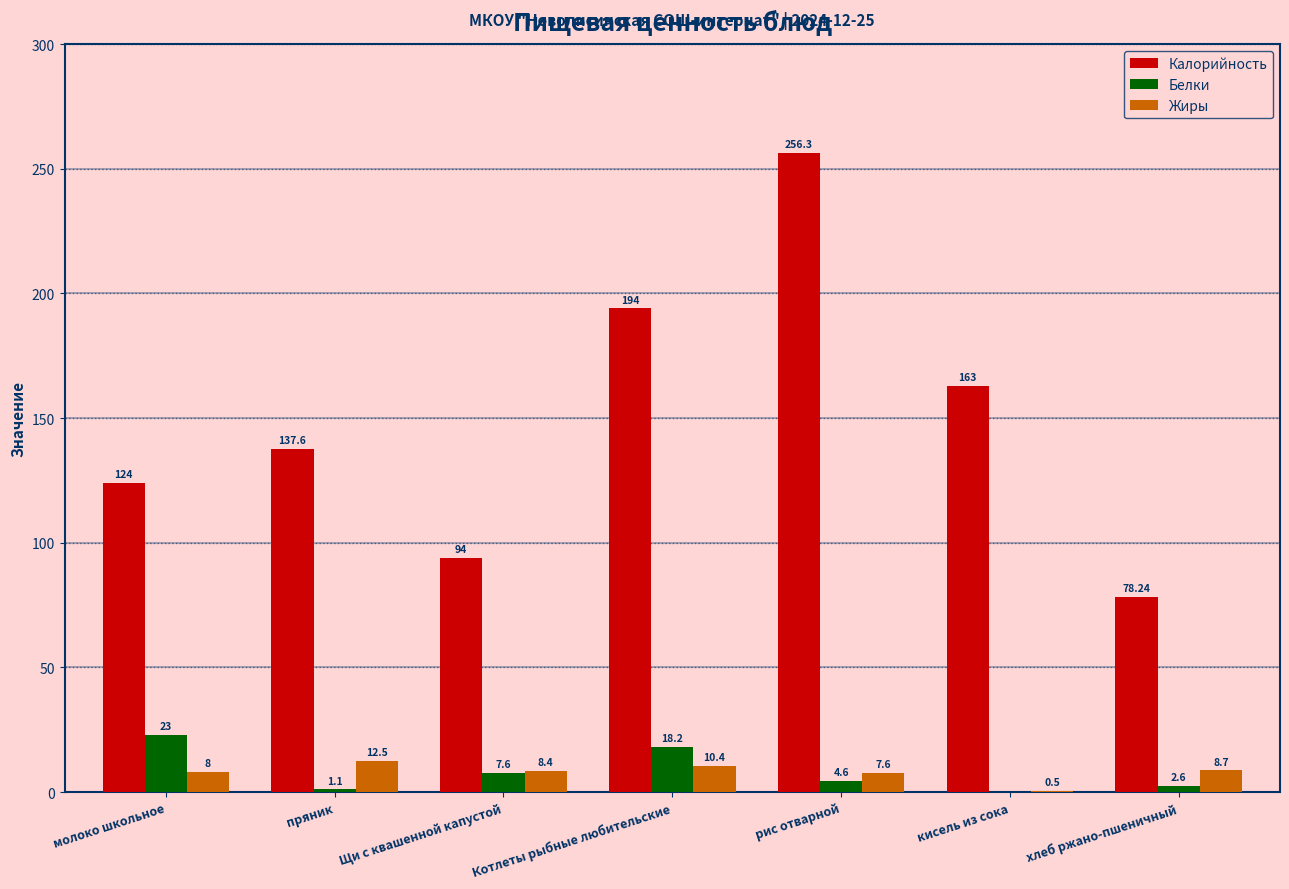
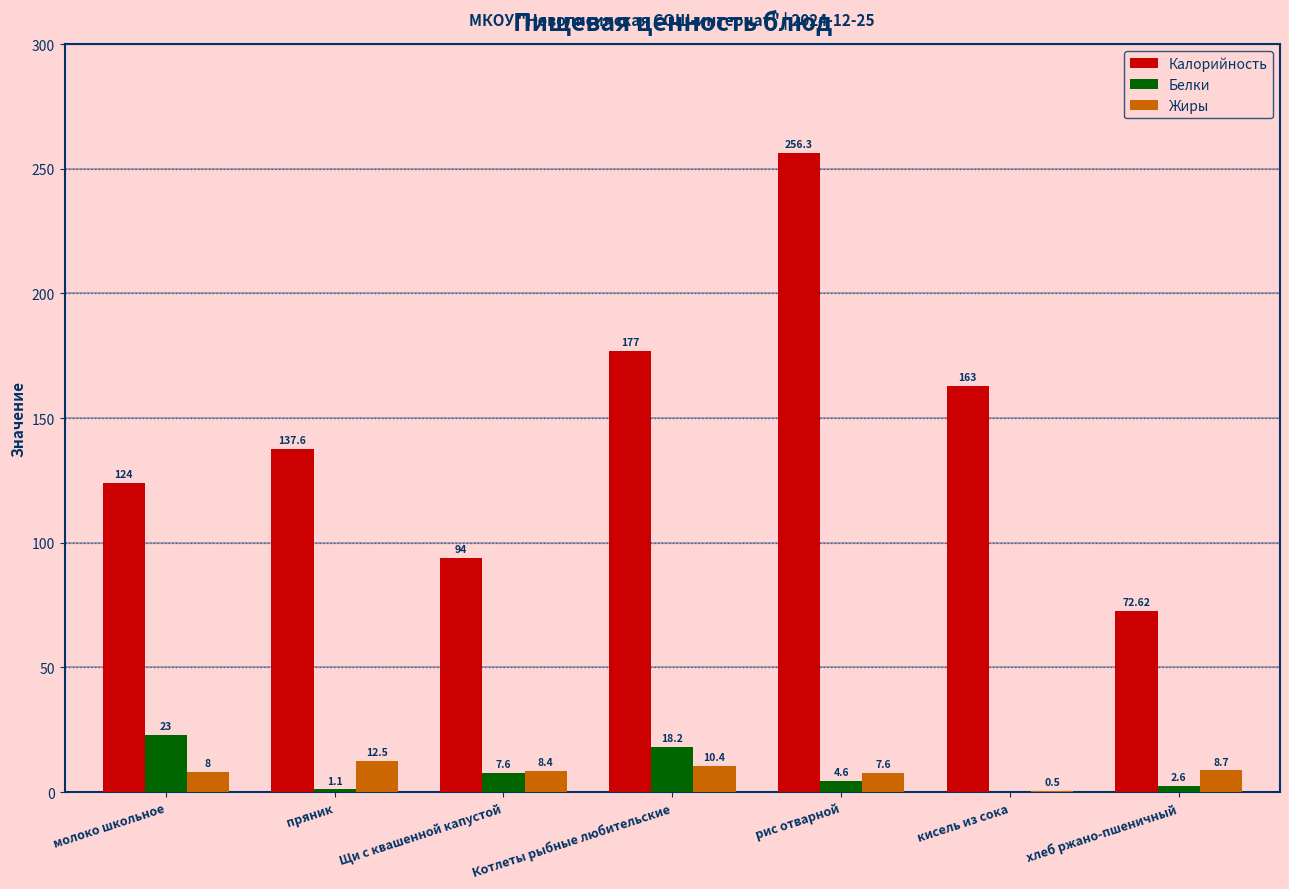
Калорийность, Котлеты рыбные любительские: 194 -> 177
Калорийность, хлеб ржано-пшеничный: 78.24 -> 72.62
